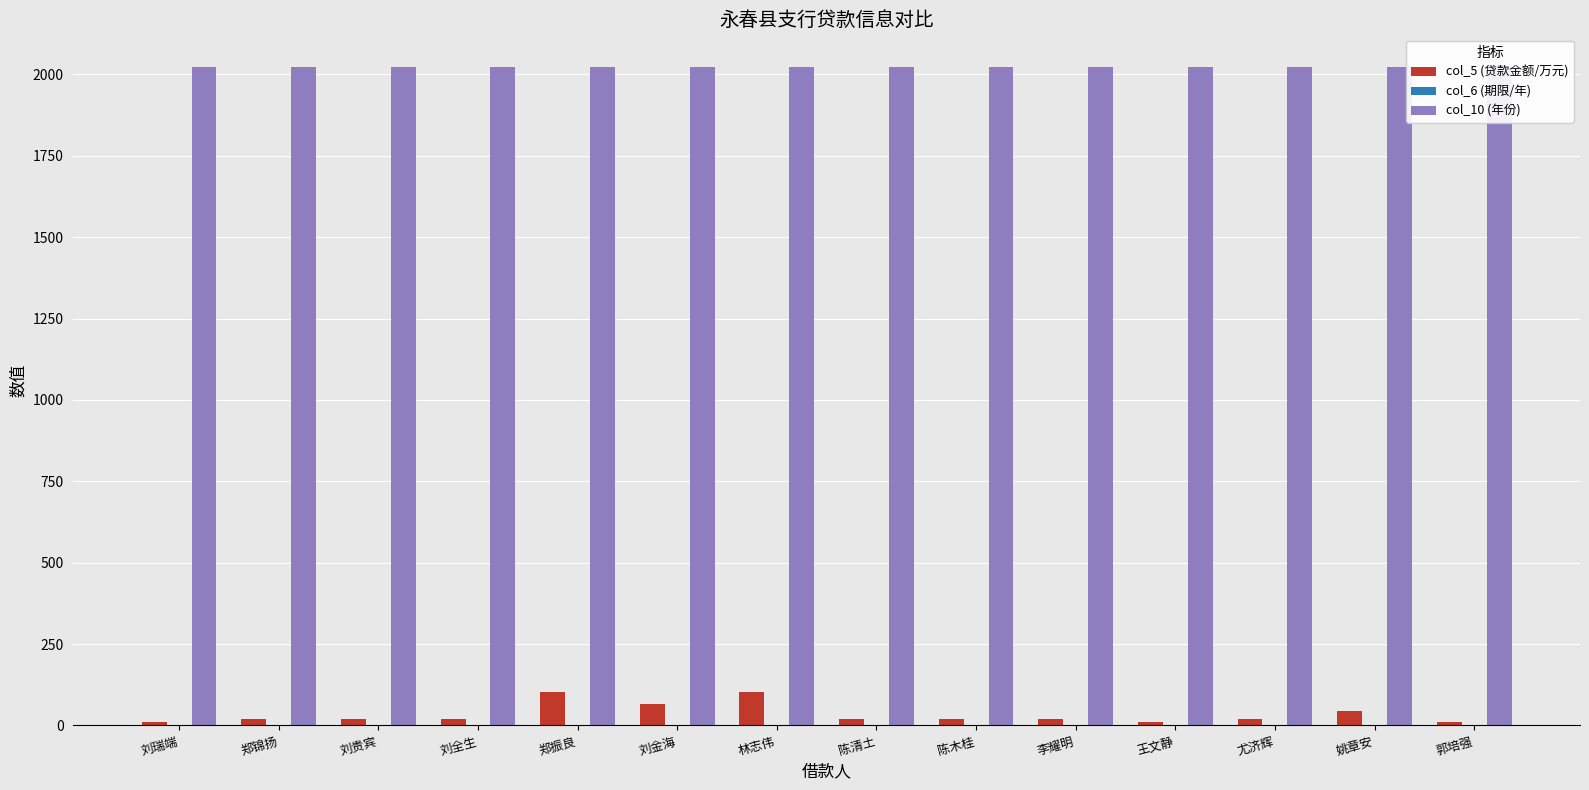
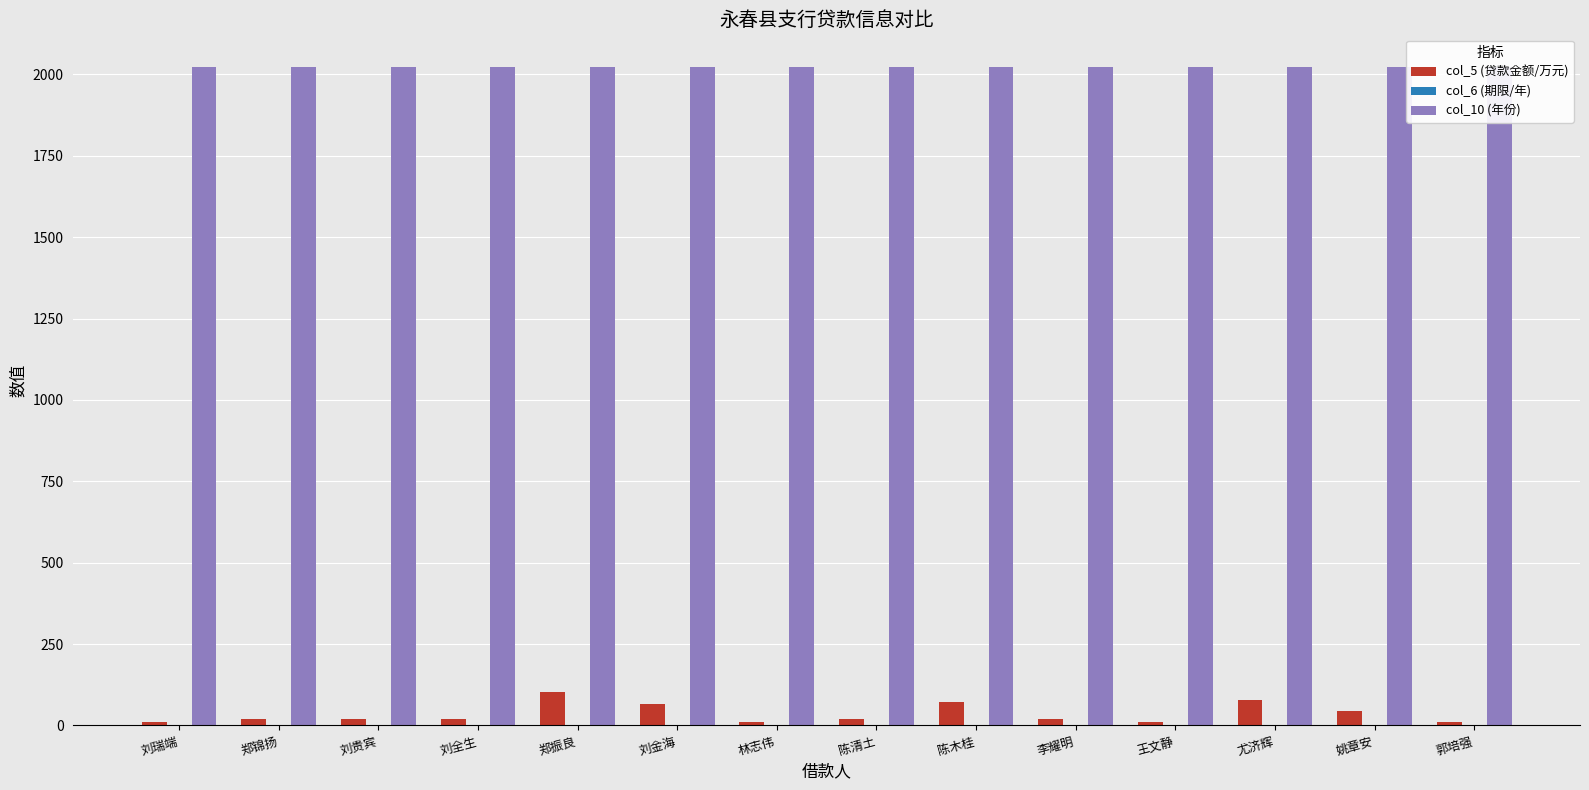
col_5 (贷款金额/万元), 林志伟: 100 -> 10
col_5 (贷款金额/万元), 陈木桂: 20 -> 70
col_5 (贷款金额/万元), 尤济辉: 20 -> 80
